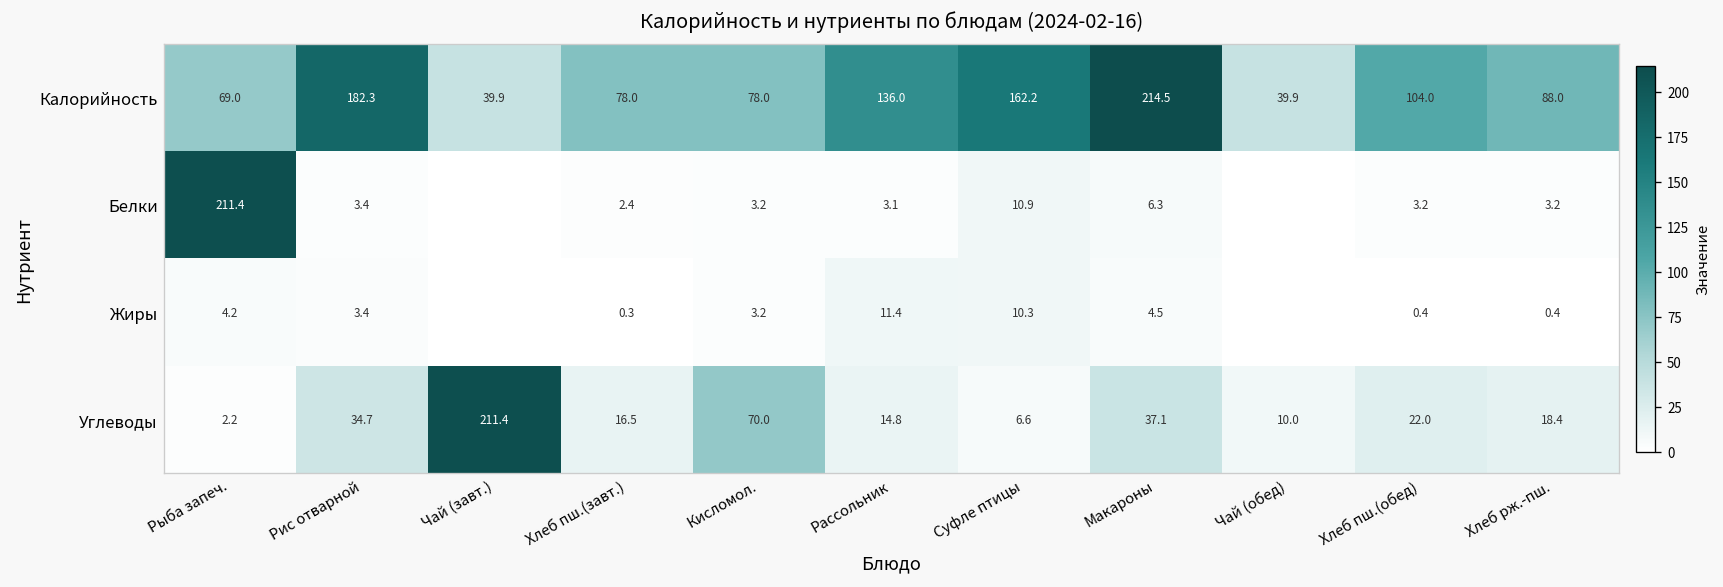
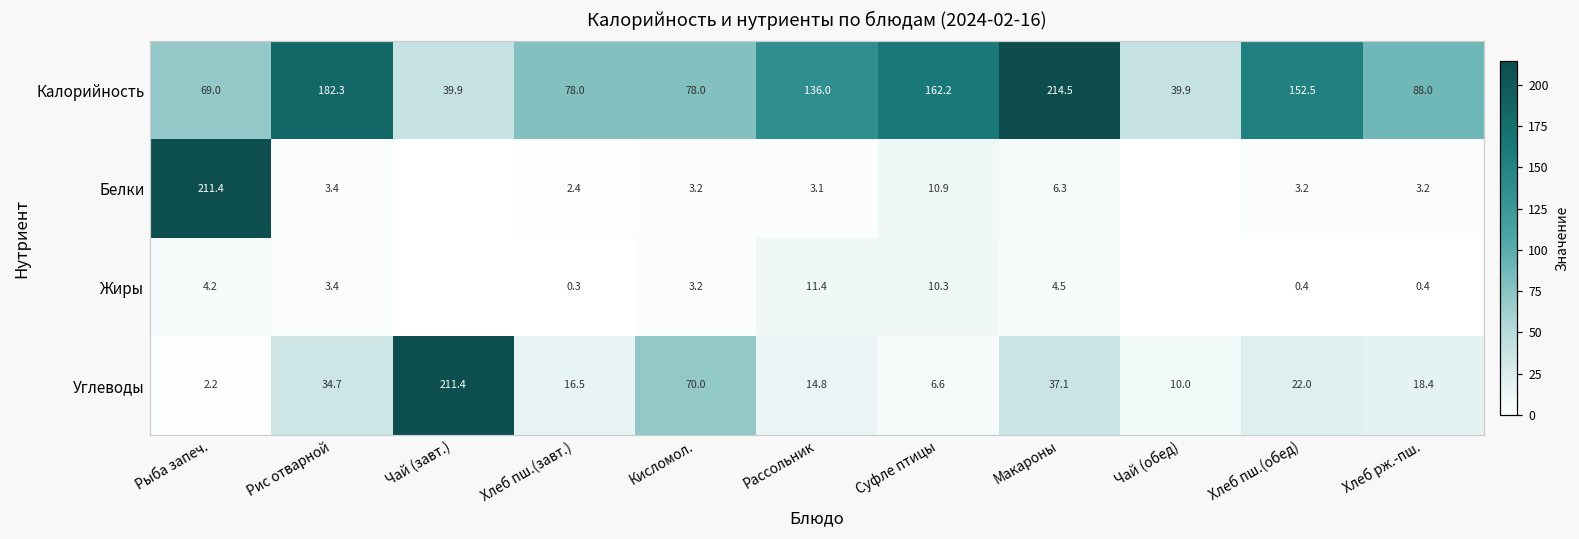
Калорийность, Хлеб пш.(обед): 104.0 -> 152.5
